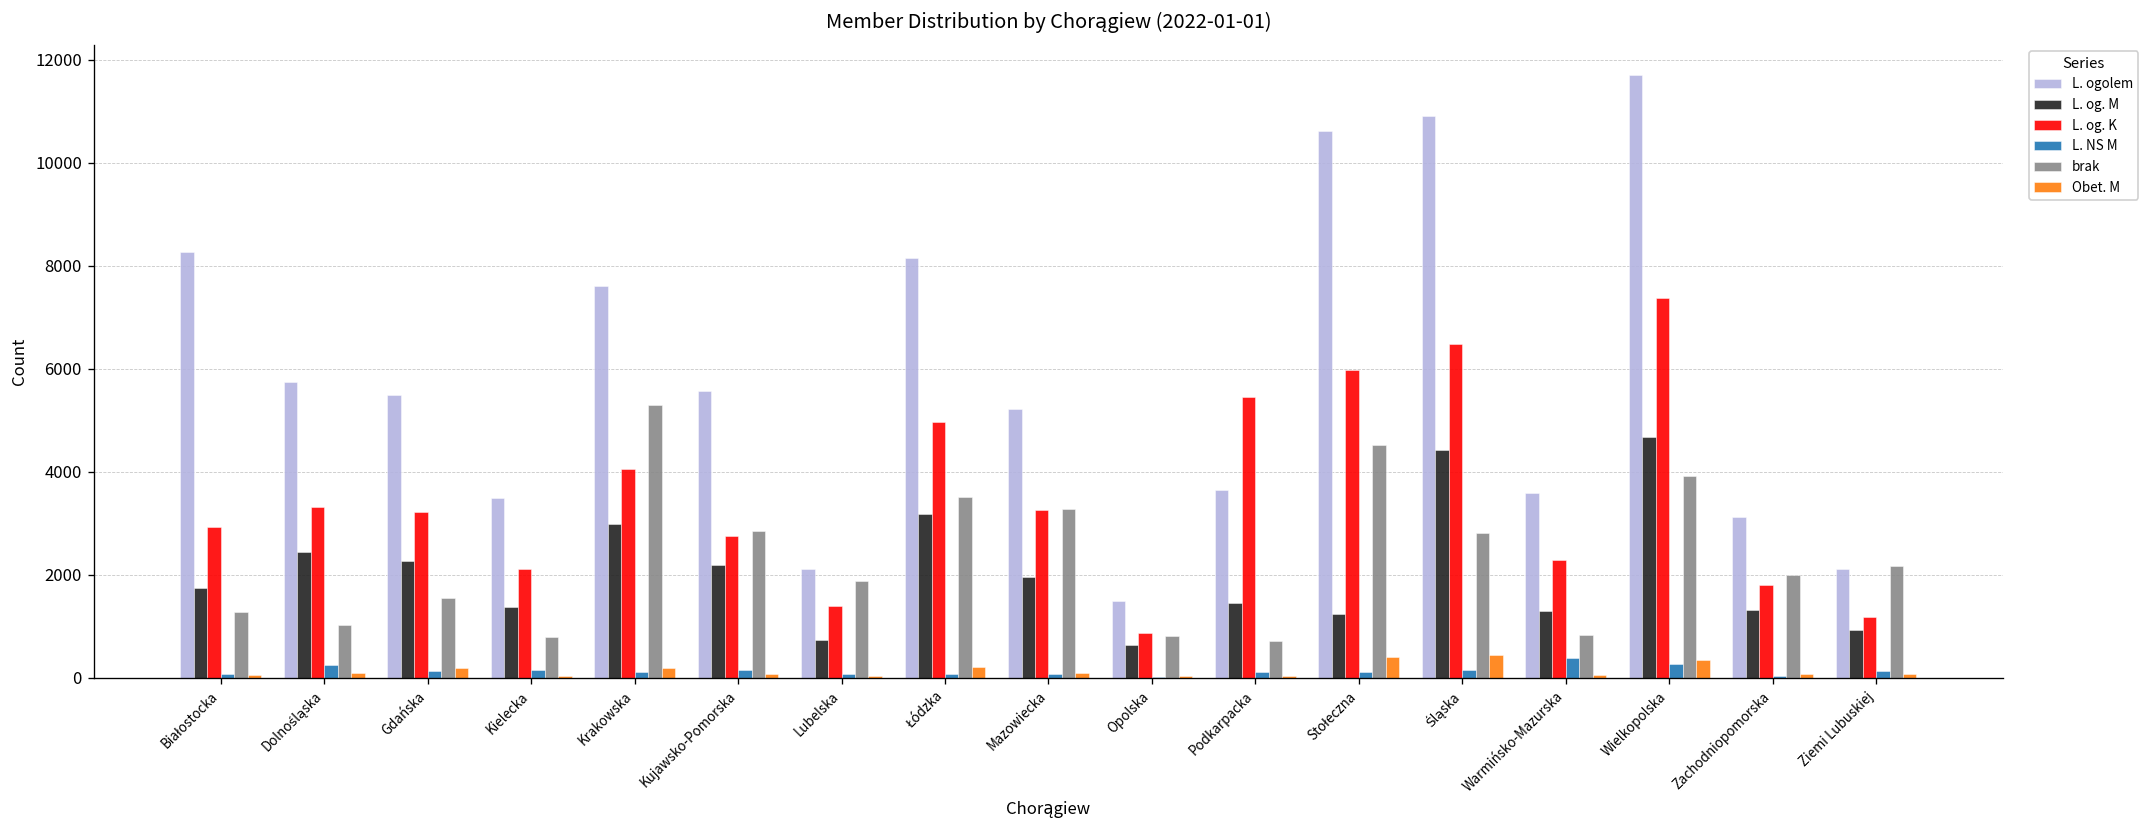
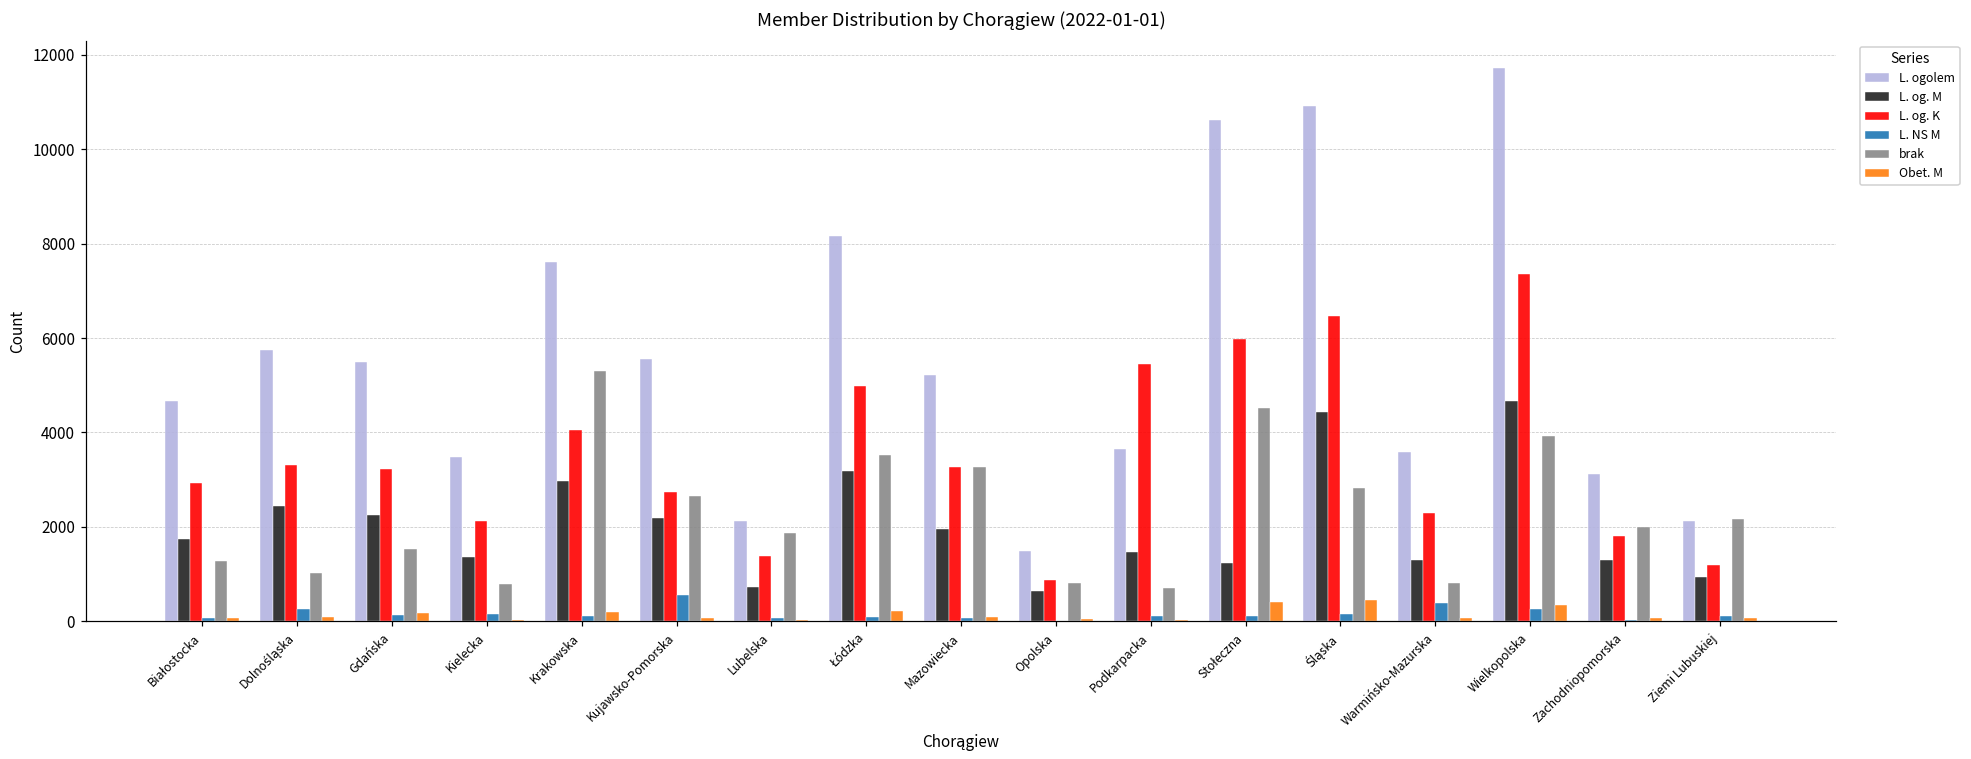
L. ogolem, Białostocka: 8300 -> 4700
L. NS M, Kujawsko-Pomorska: 200 -> 600
brak, Kujawsko-Pomorska: 2800 -> 2700
